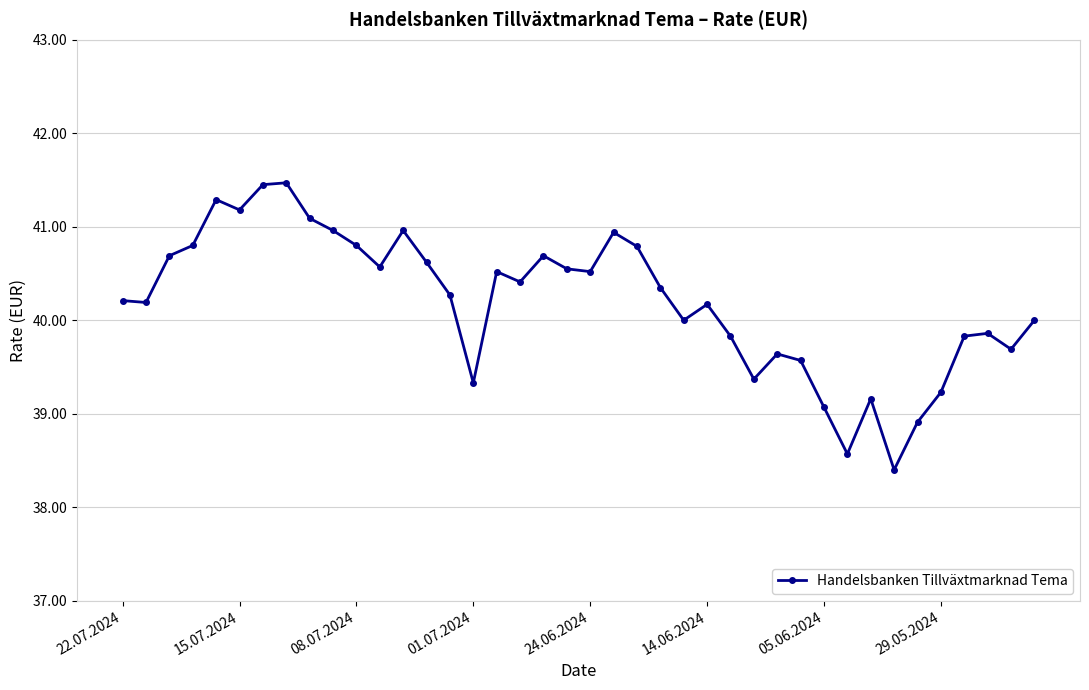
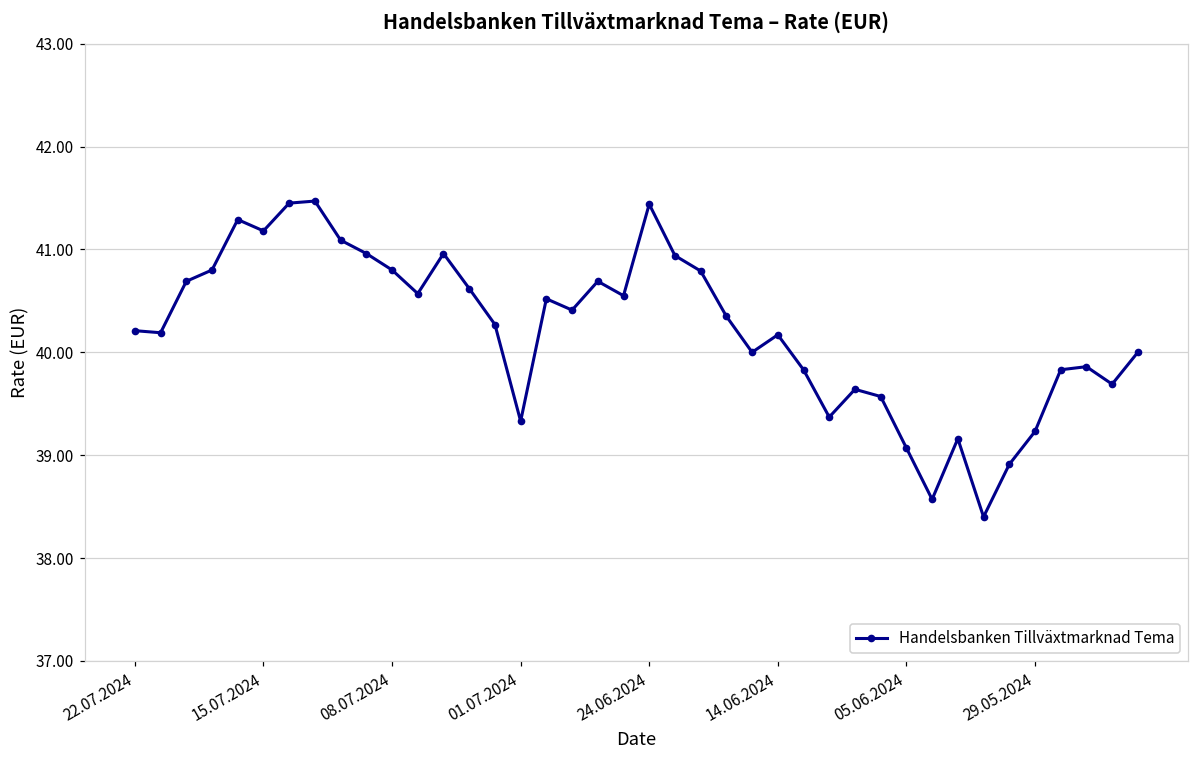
24.06.2024: 40.5 -> 41.4
